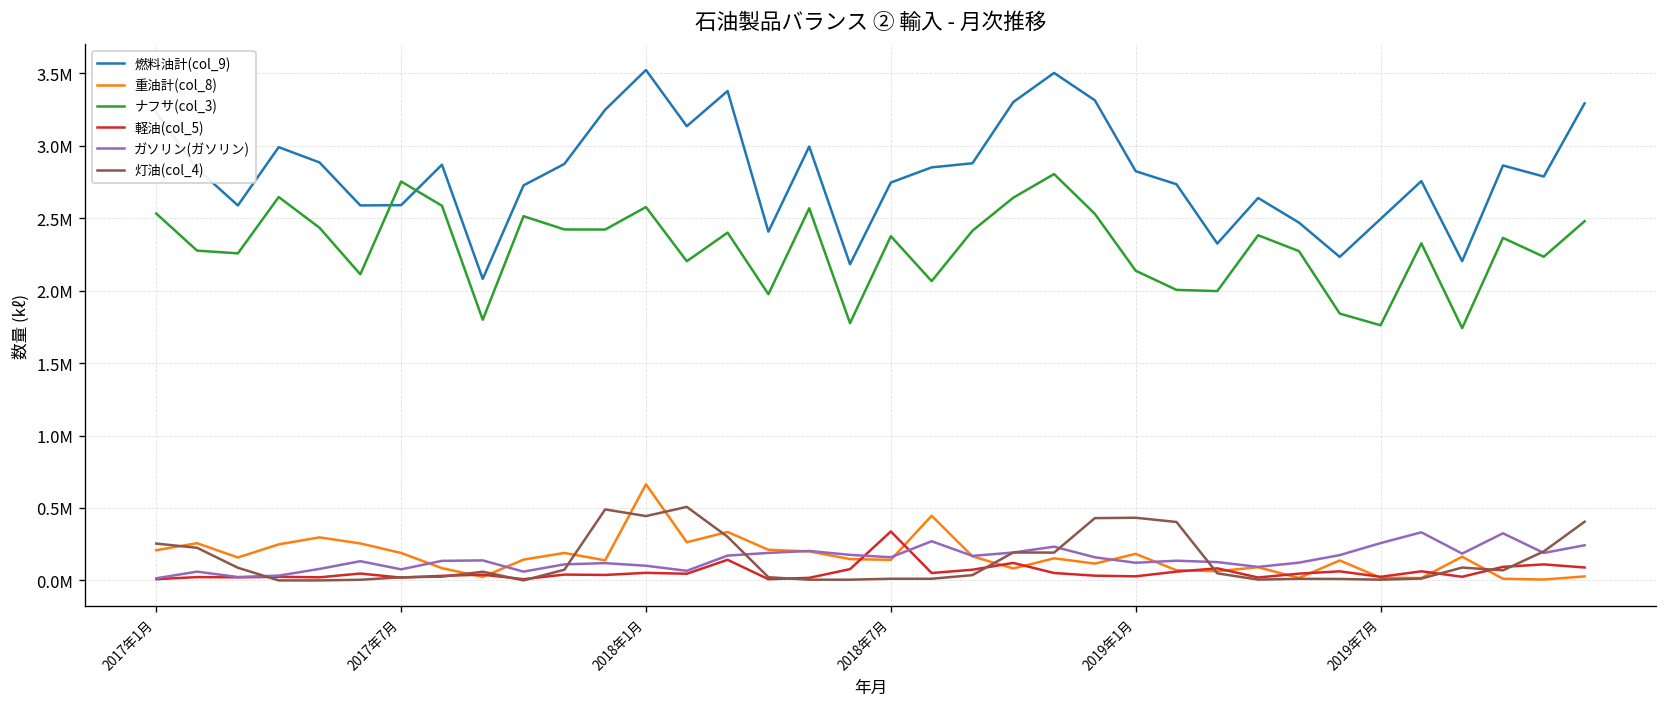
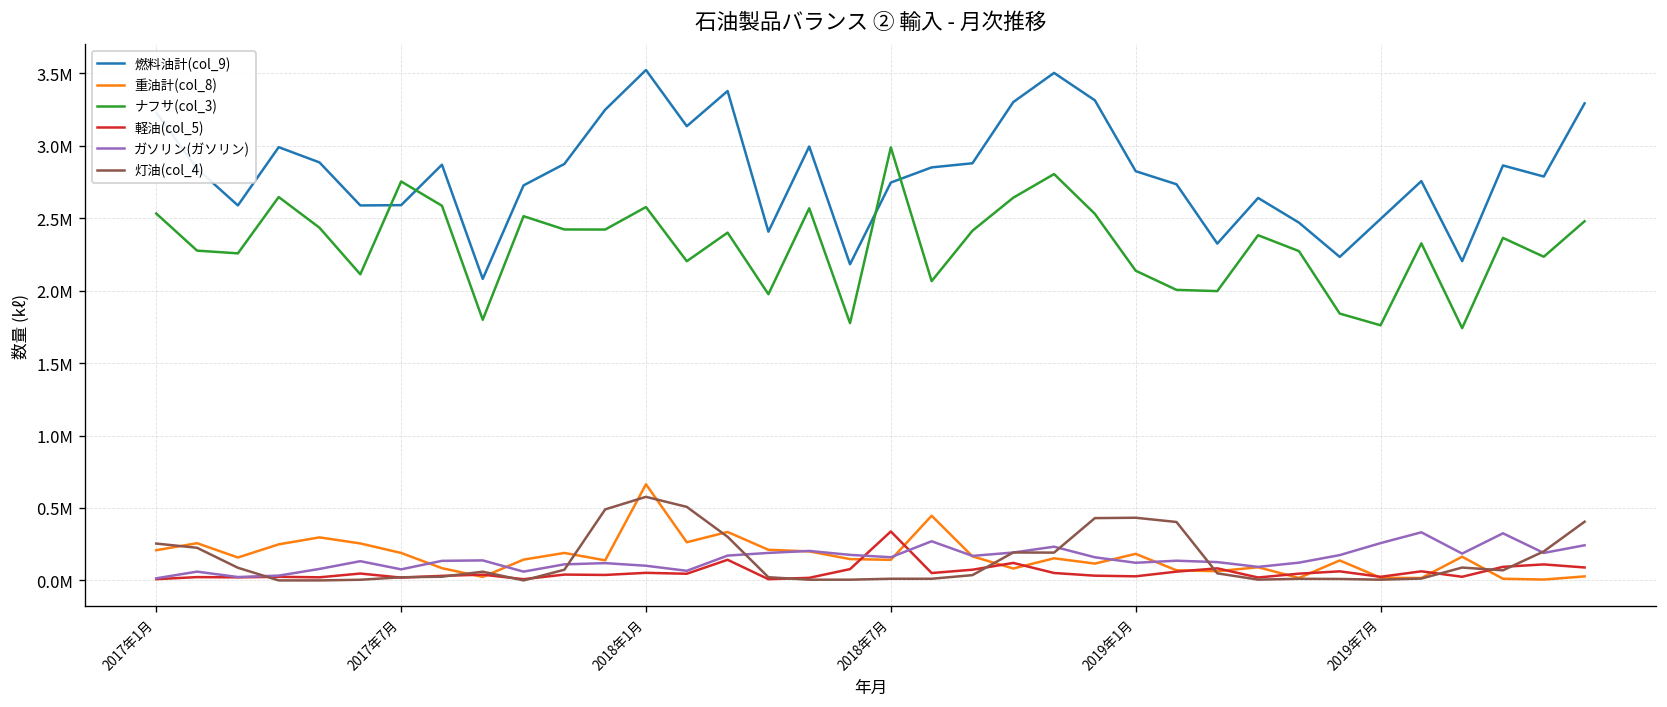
灯油(col_4), 2018年1月: 440000 -> 580000
ナフサ(col_3), 2018年7月: 2380000 -> 2990000
